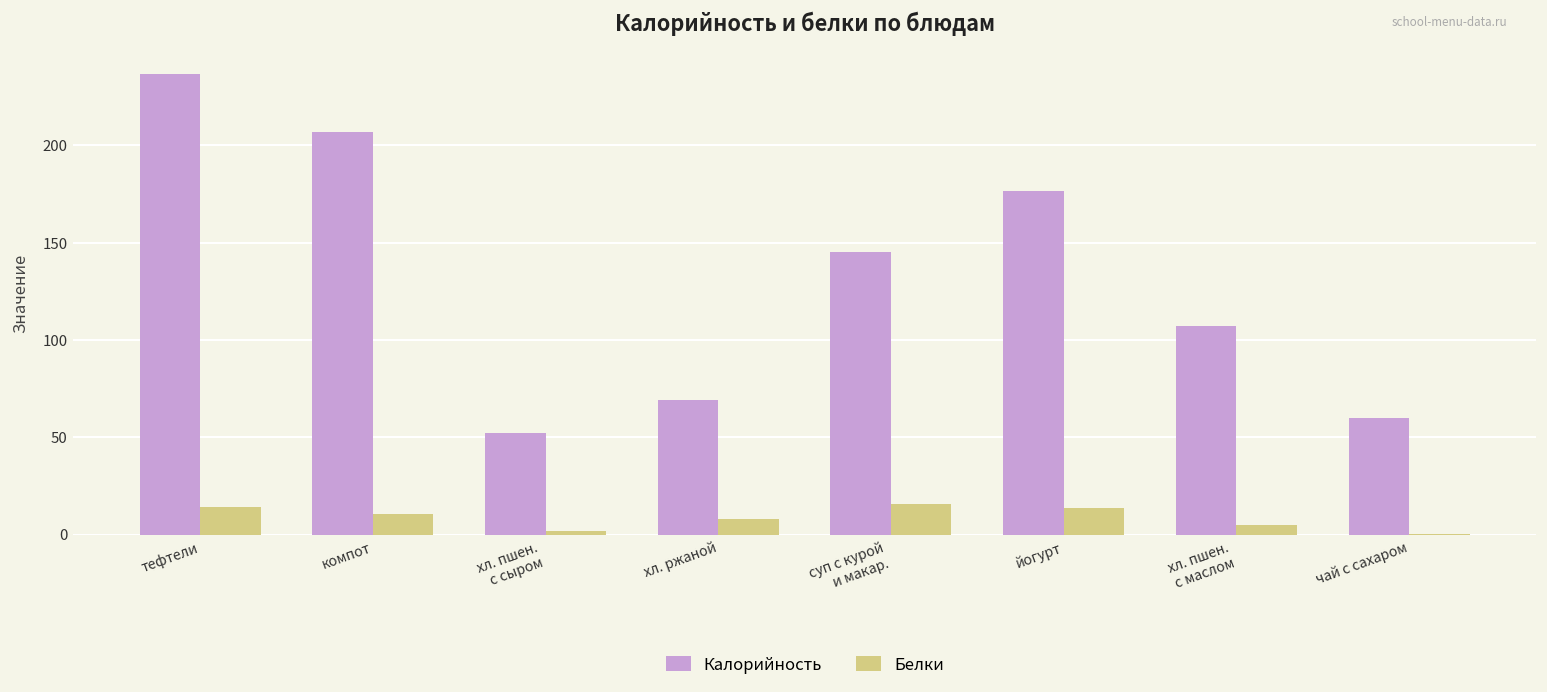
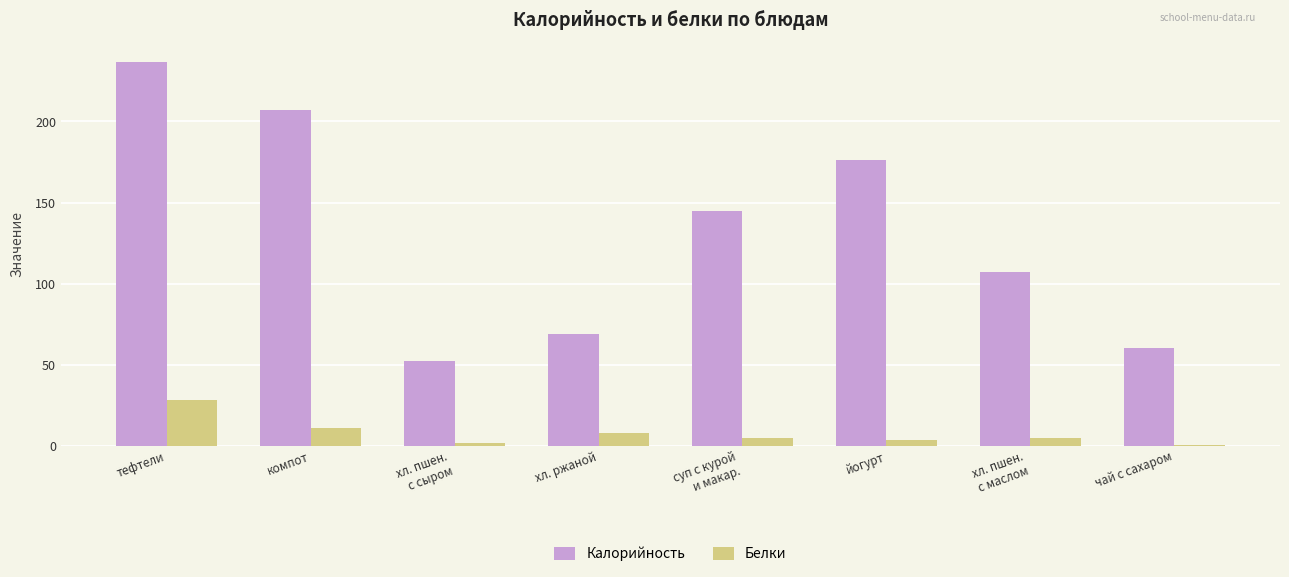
Белки, тефтели: 14 -> 28
Белки, суп с курой и макар.: 16 -> 5
Белки, йогурт: 13 -> 4
